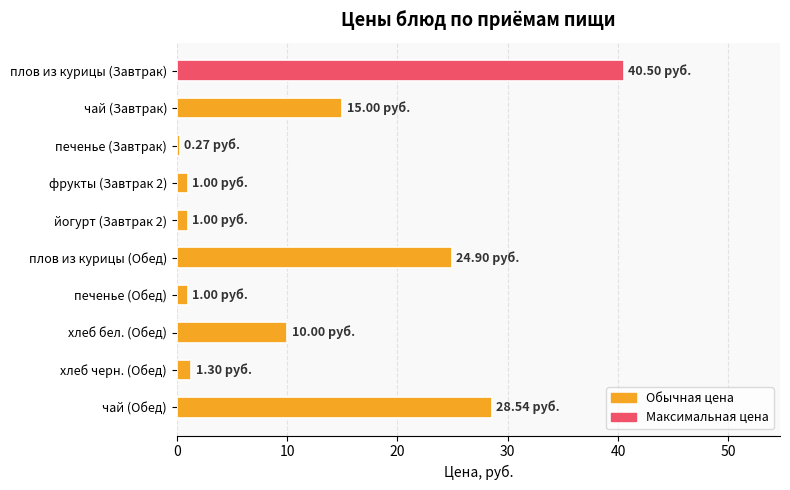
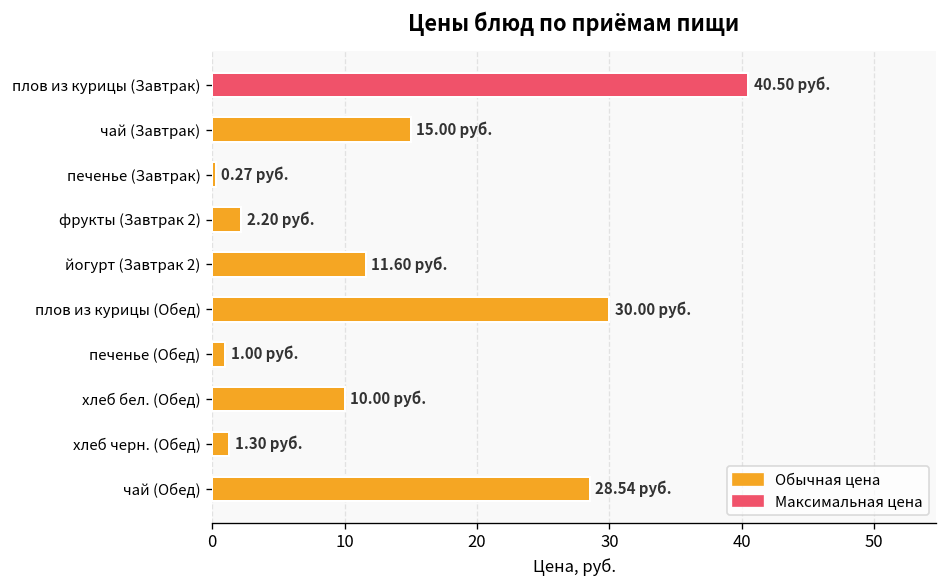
фрукты (Завтрак 2): 1.00 -> 2.20
йогурт (Завтрак 2): 1.00 -> 11.60
плов из курицы (Обед): 24.90 -> 30.00
